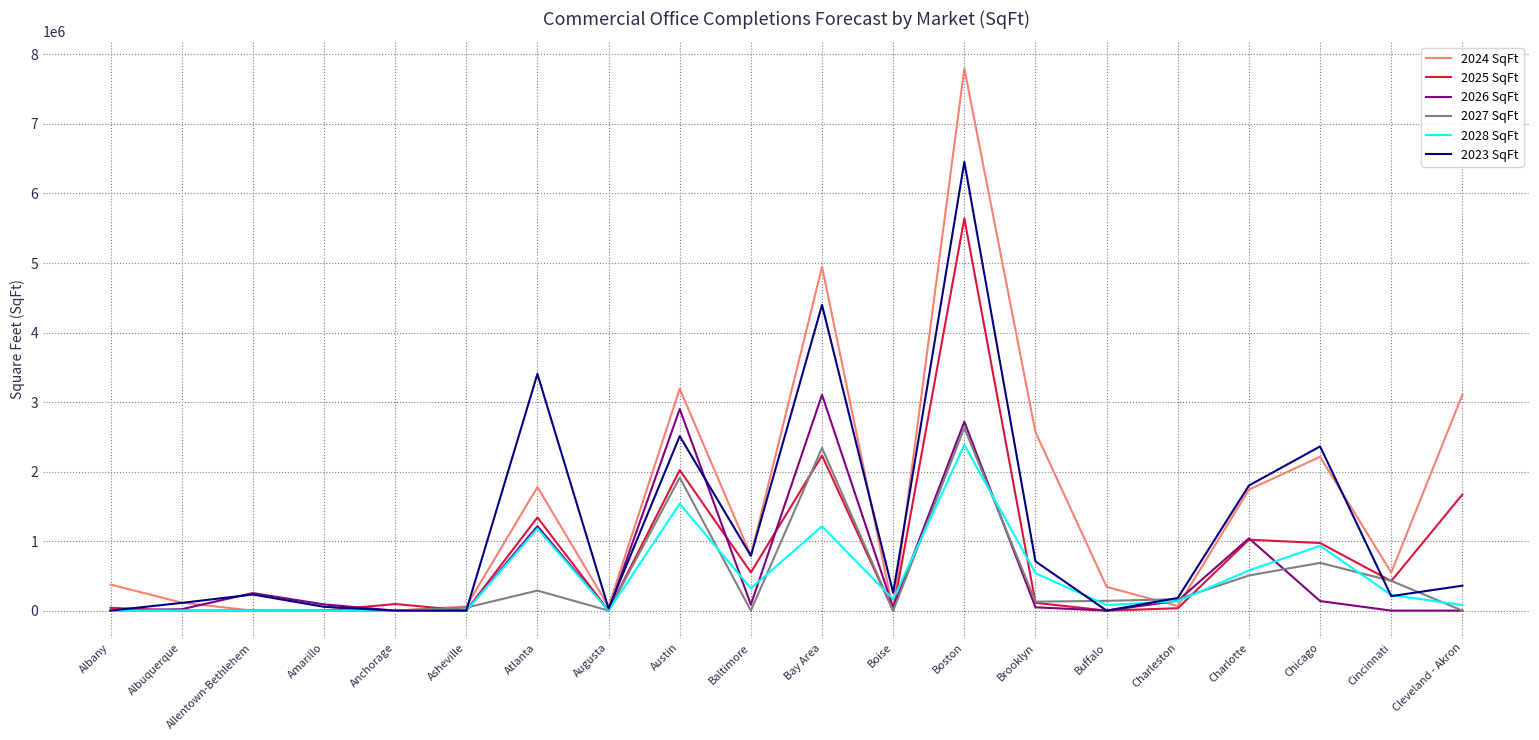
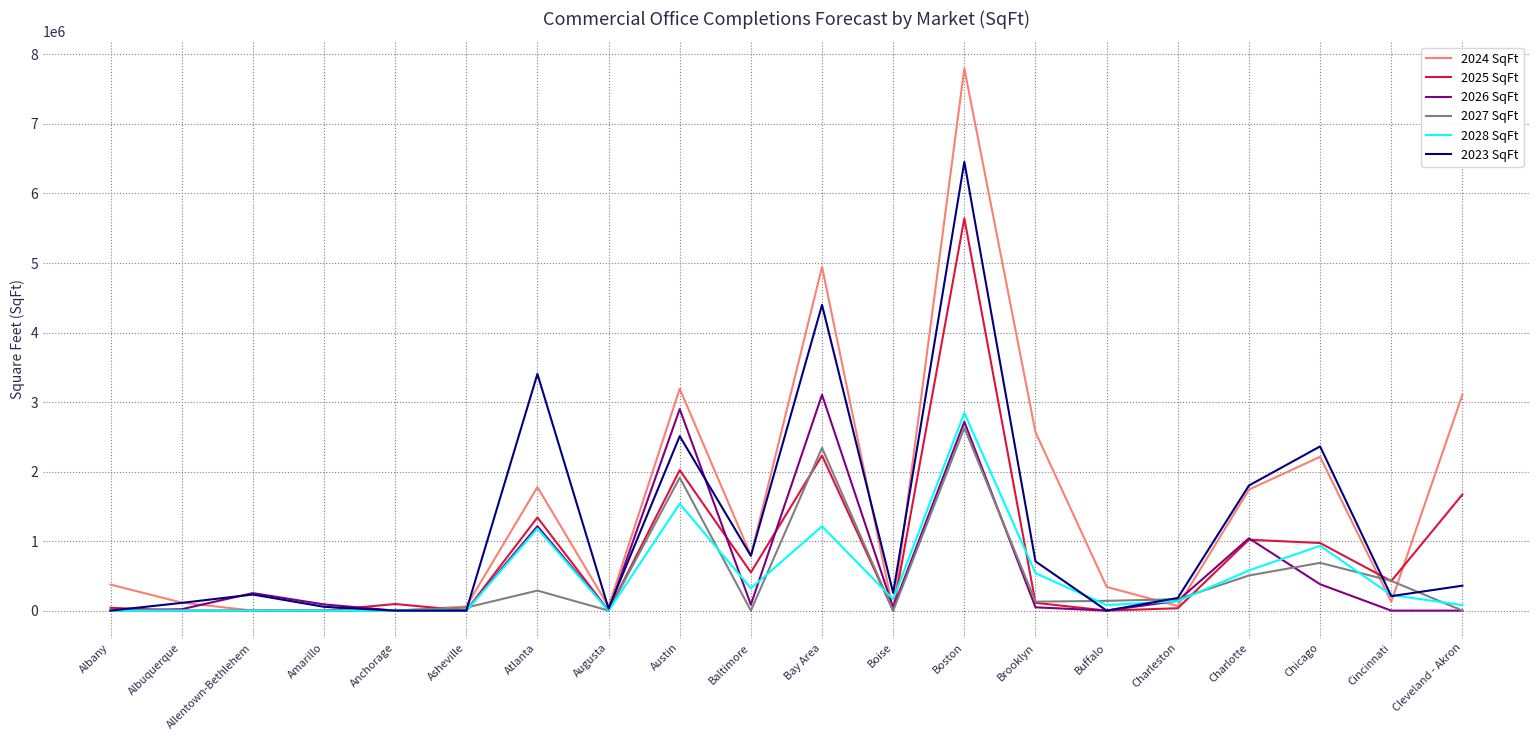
2028 SqFt, Boston: 2400000 -> 2800000
2026 SqFt, Chicago: 100000 -> 400000
2024 SqFt, Cincinnati: 500000 -> 100000
